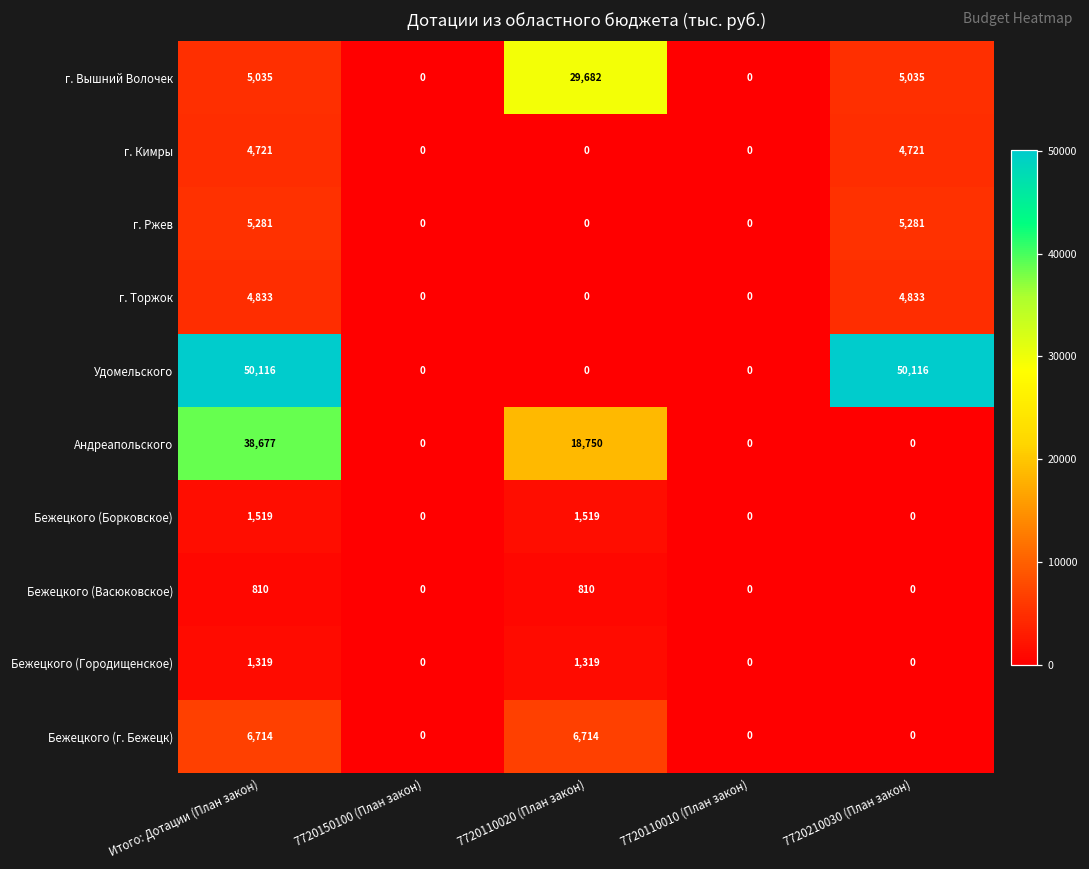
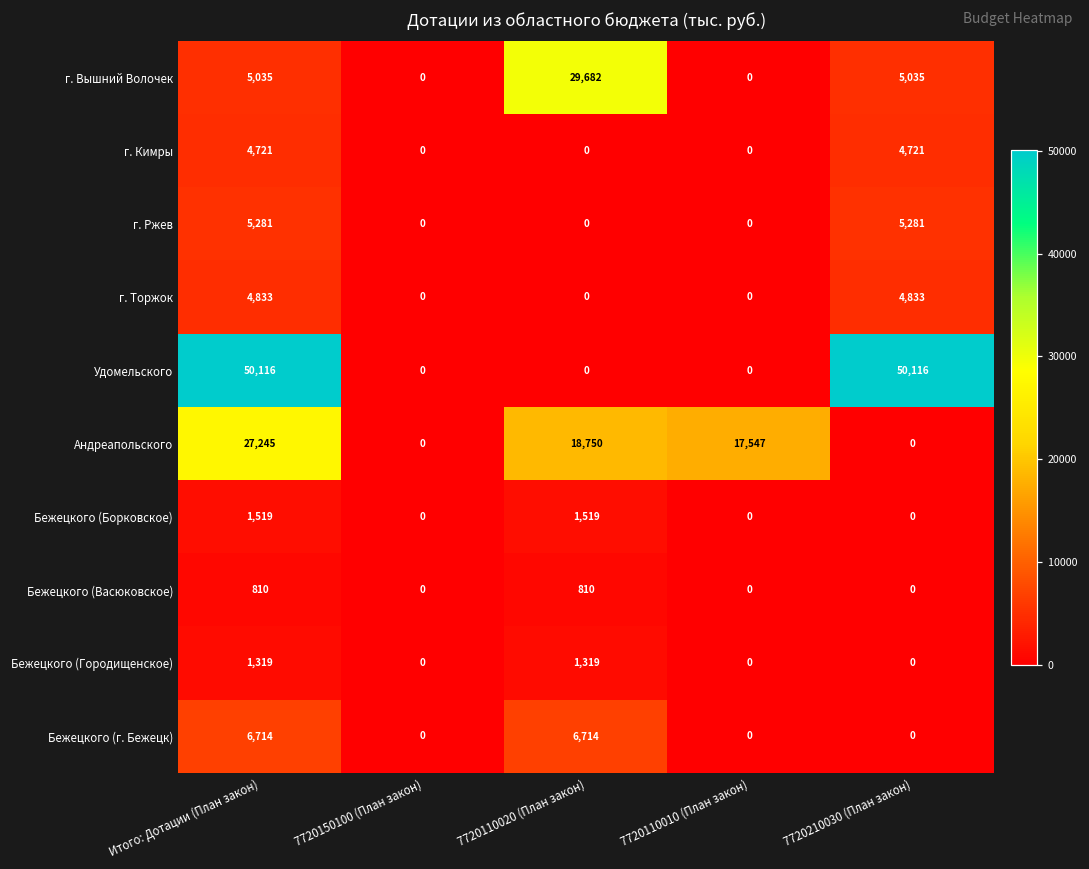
Андреапольского, Итого: Дотации (План закон): 38,677 -> 27,245
Андреапольского, 7720110010 (План закон): 0 -> 17,547
